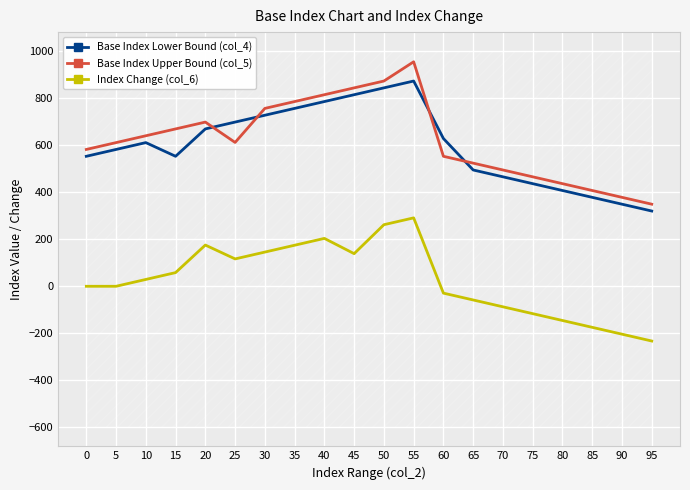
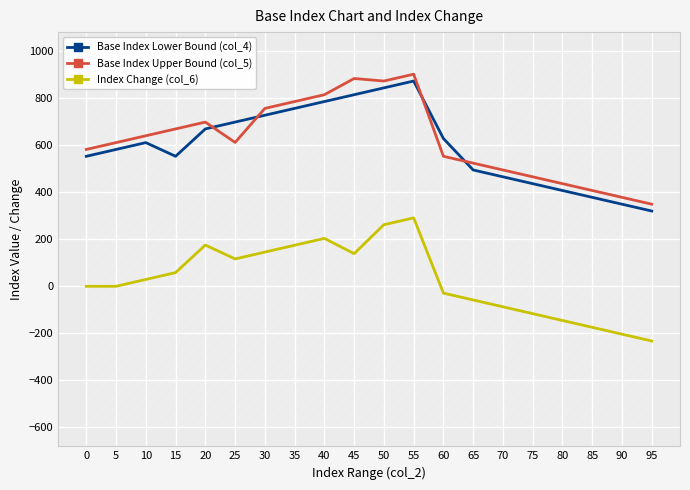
Base Index Upper Bound (col_5), 45: 840 -> 880
Base Index Upper Bound (col_5), 55: 950 -> 900
